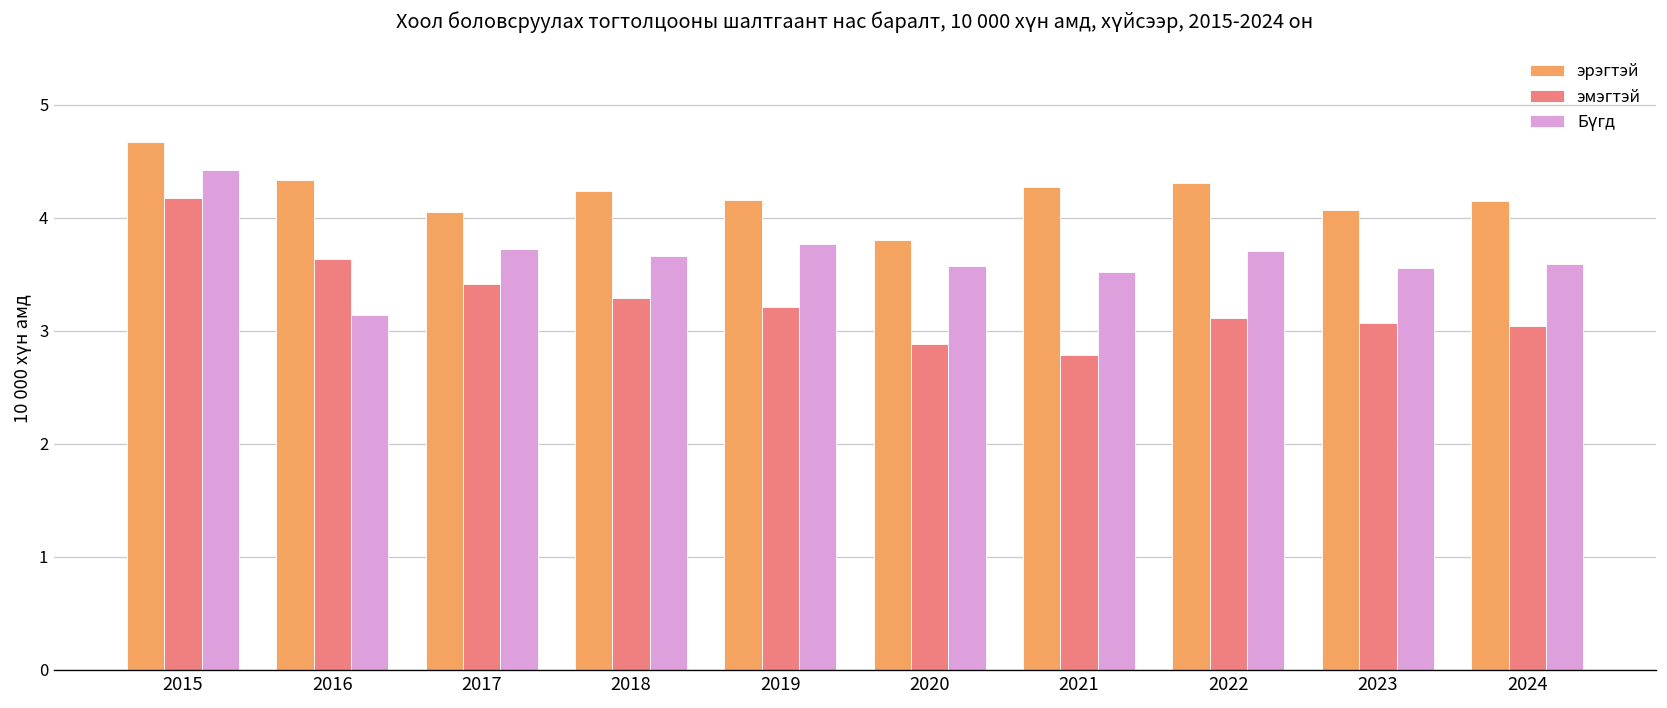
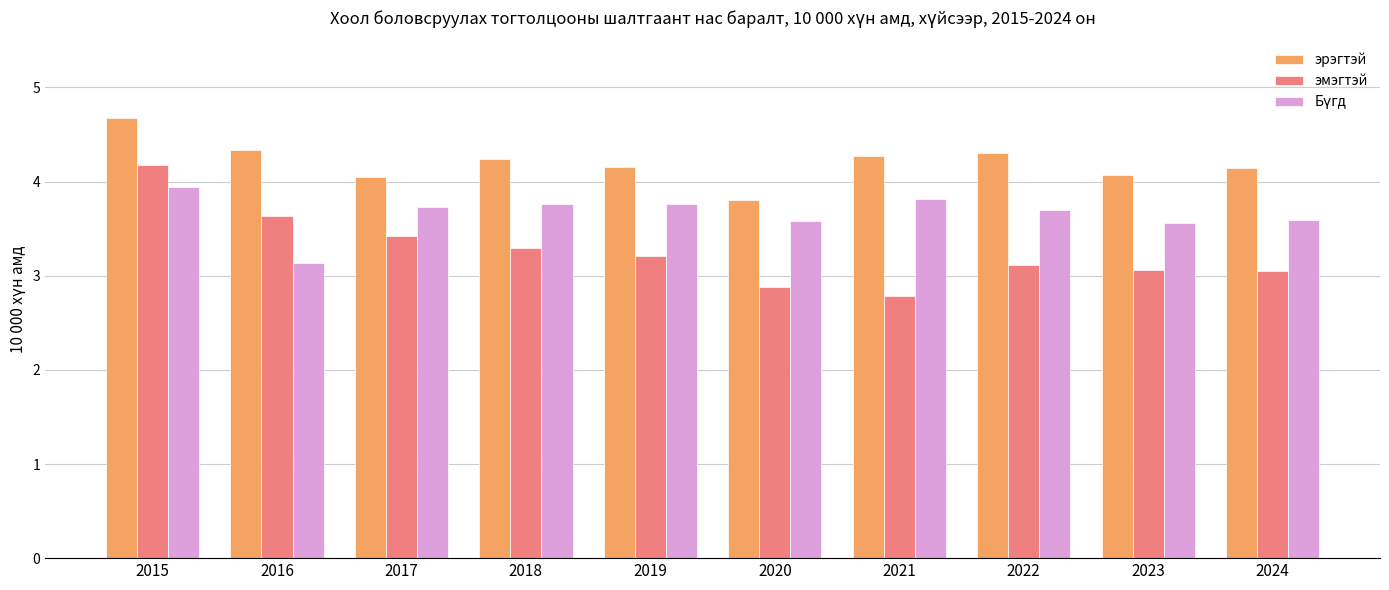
Бүгд, 2015: 4.4 -> 3.9
Бүгд, 2018: 3.7 -> 3.8
Бүгд, 2021: 3.5 -> 3.8
